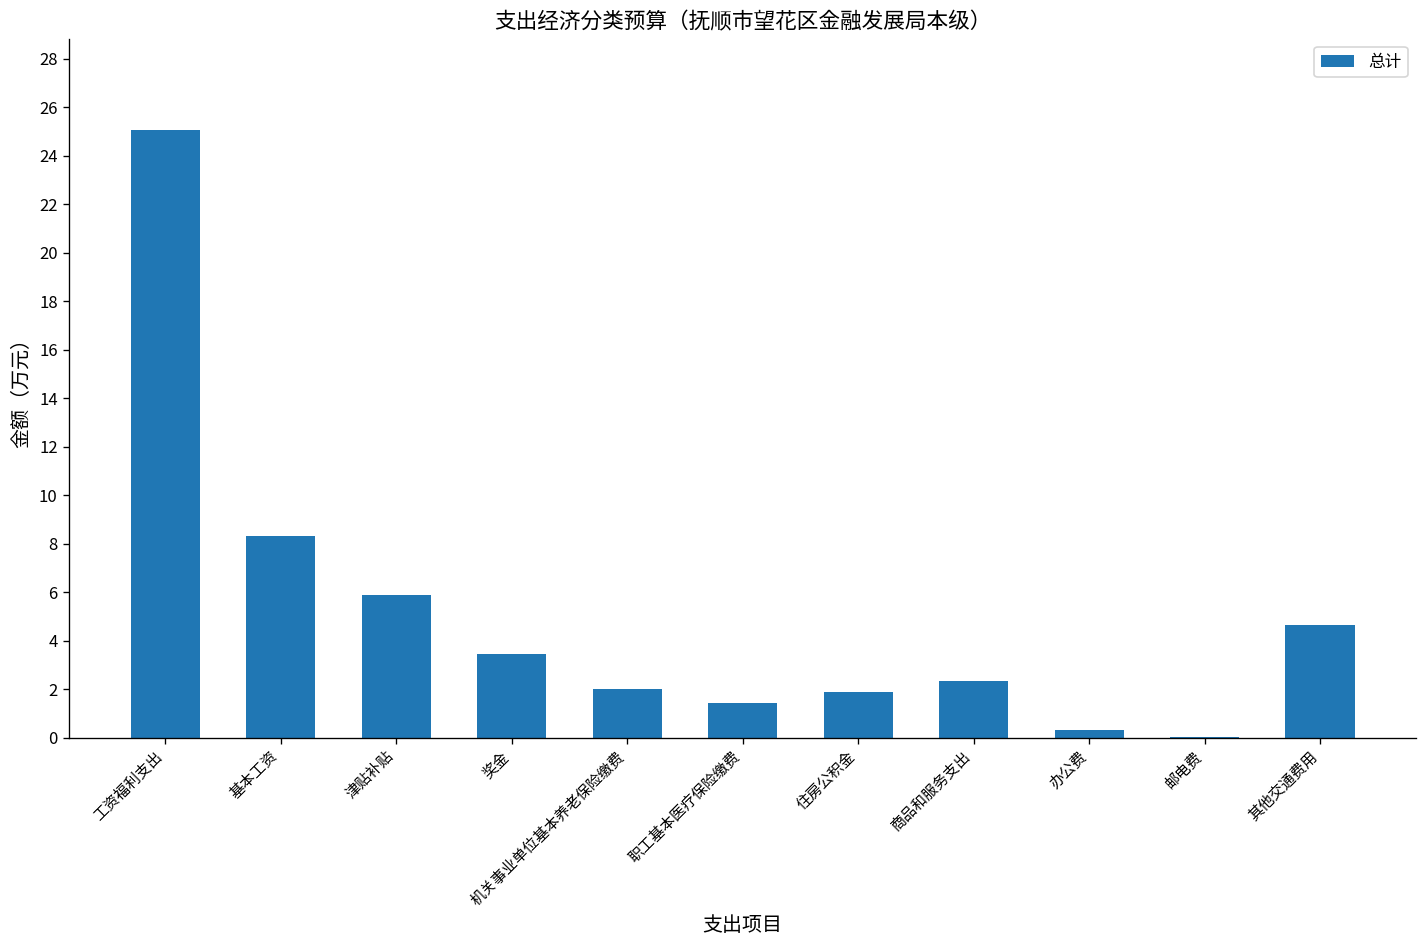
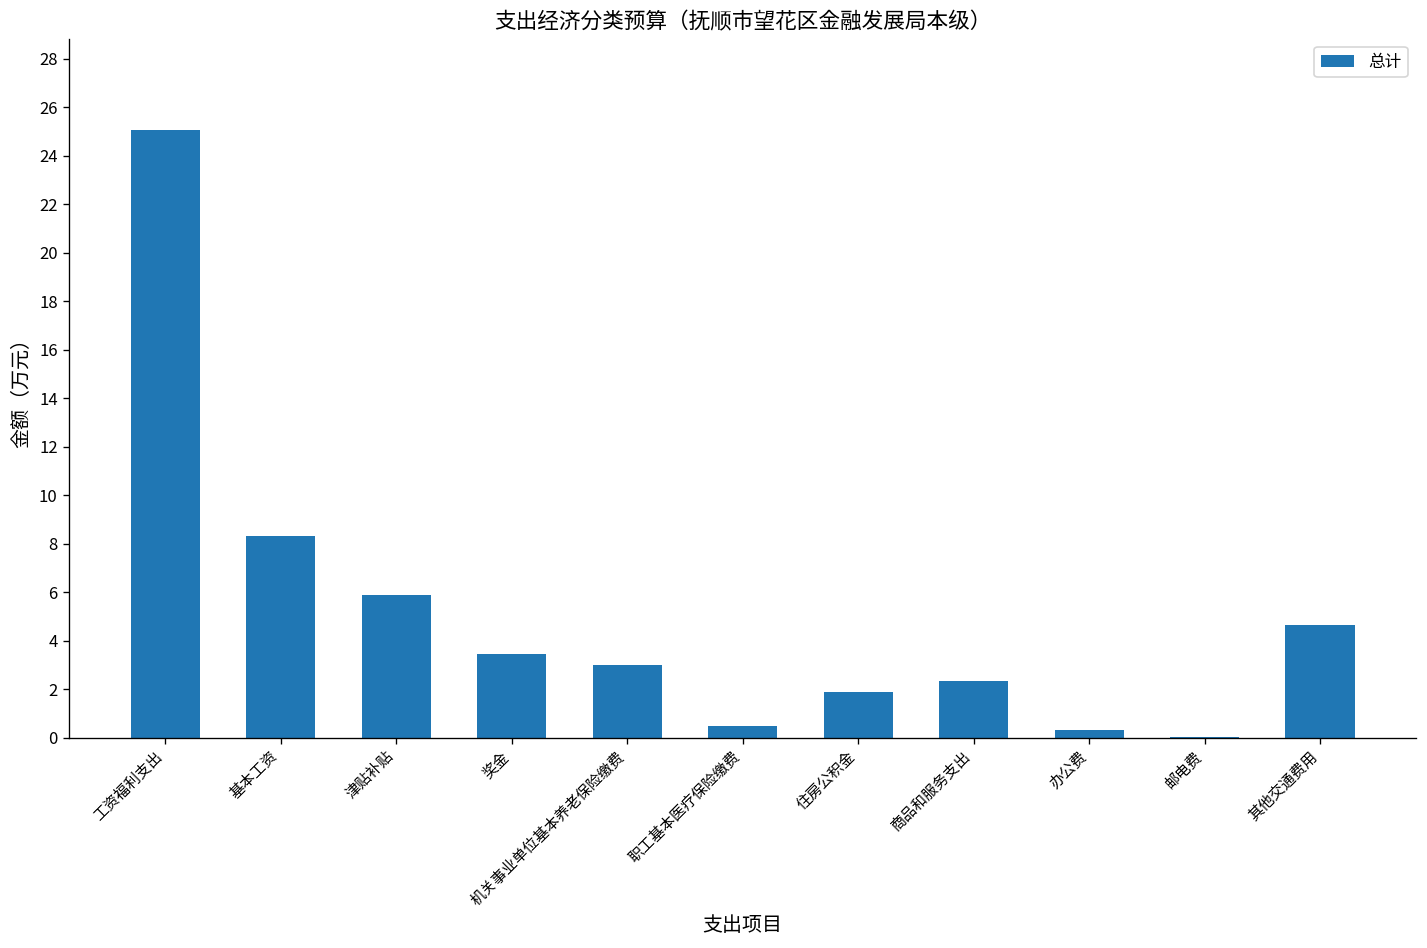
机关事业单位基本养老保险缴费: 2.0 -> 3.0
职工基本医疗保险缴费: 1.4 -> 0.5
